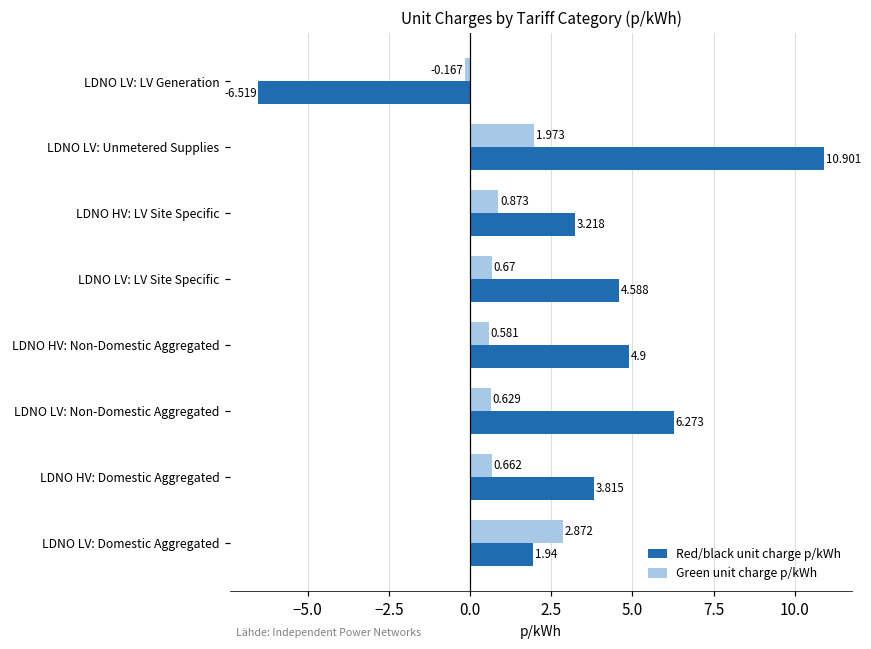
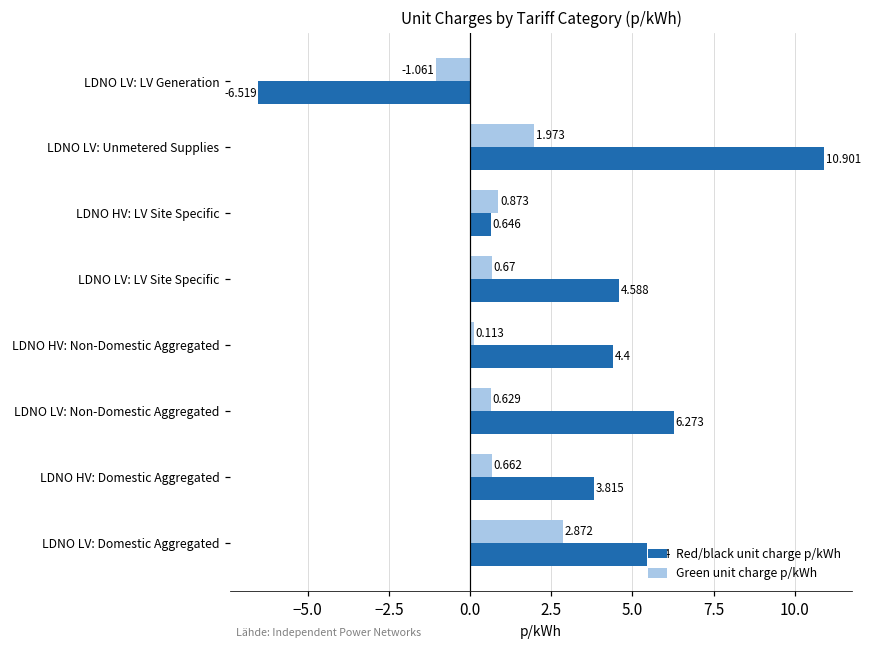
Green unit charge p/kWh, LDNO LV: LV Generation: -0.167 -> -1.061
Red/black unit charge p/kWh, LDNO HV: LV Site Specific: 3.218 -> 0.646
Green unit charge p/kWh, LDNO HV: Non-Domestic Aggregated: 0.581 -> 0.113
Red/black unit charge p/kWh, LDNO HV: Non-Domestic Aggregated: 4.9 -> 4.4
Red/black unit charge p/kWh, LDNO LV: Domestic Aggregated: 1.94 -> 5.44
